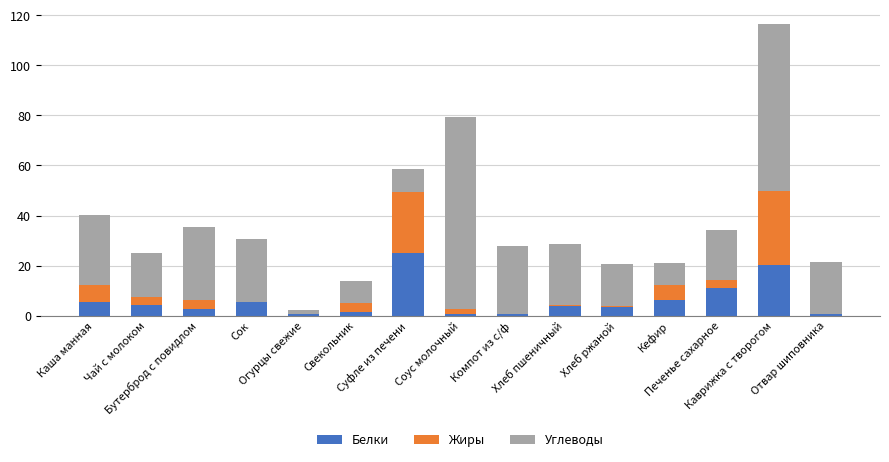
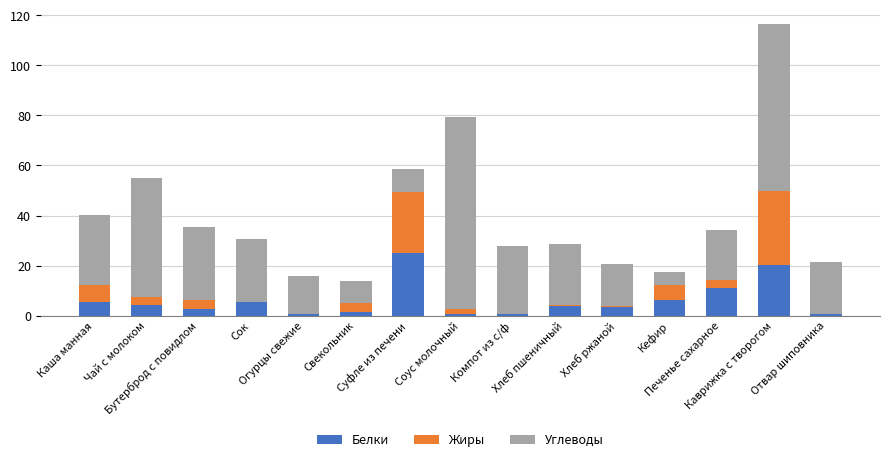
Углеводы, Чай с молоком: 18 -> 47
Углеводы, Огурцы свежие: 2 -> 15
Углеводы, Кефир: 9 -> 5
